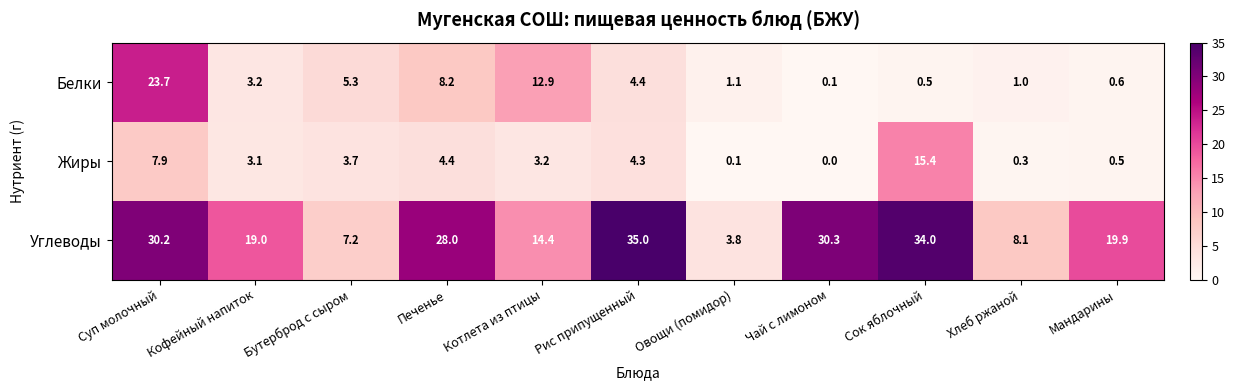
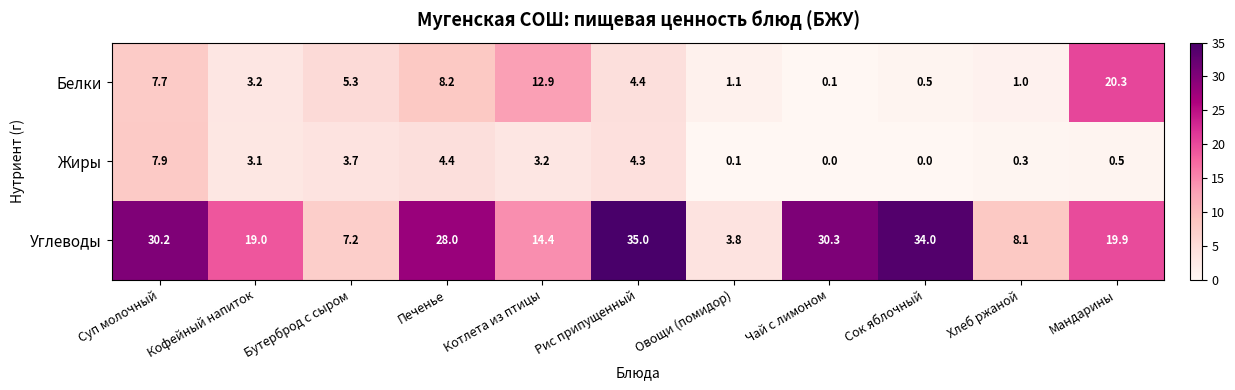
Белки, Суп молочный: 23.7 -> 7.7
Белки, Мандарины: 0.6 -> 20.3
Жиры, Сок яблочный: 15.4 -> 0.0
